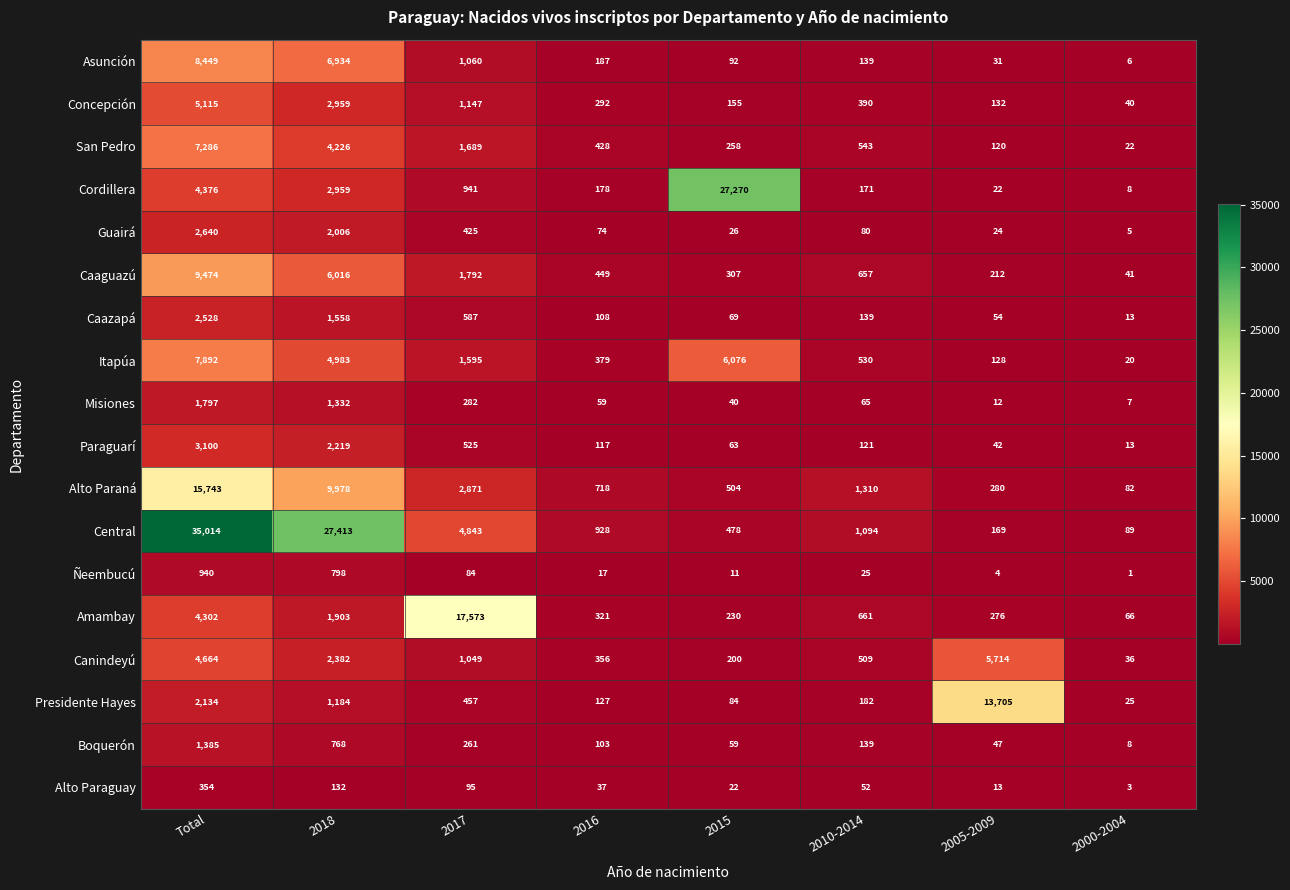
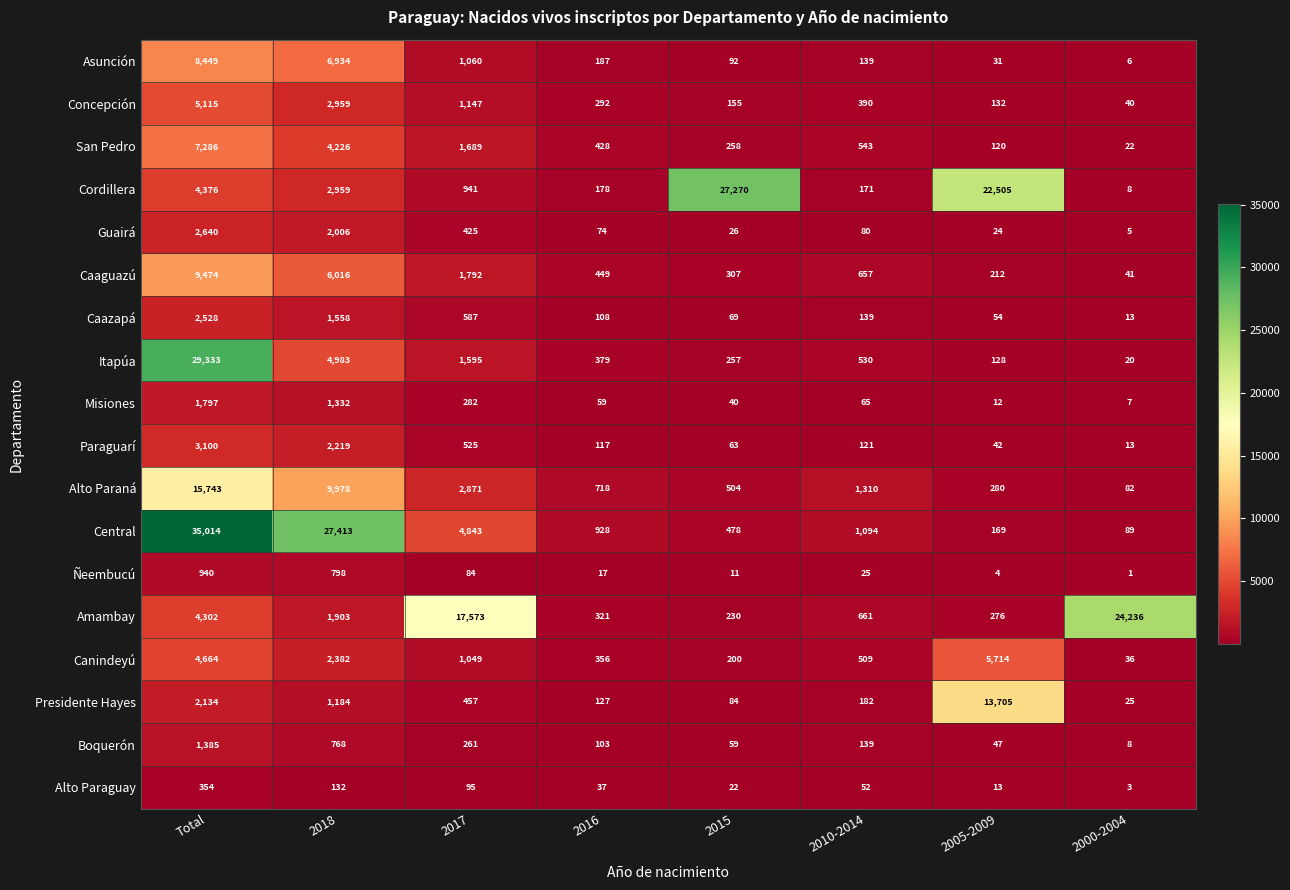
Cordillera, 2005-2009: 22 -> 22,505
Itapúa, Total: 7,892 -> 29,333
Itapúa, 2015: 6,076 -> 257
Amambay, 2000-2004: 66 -> 24,236
